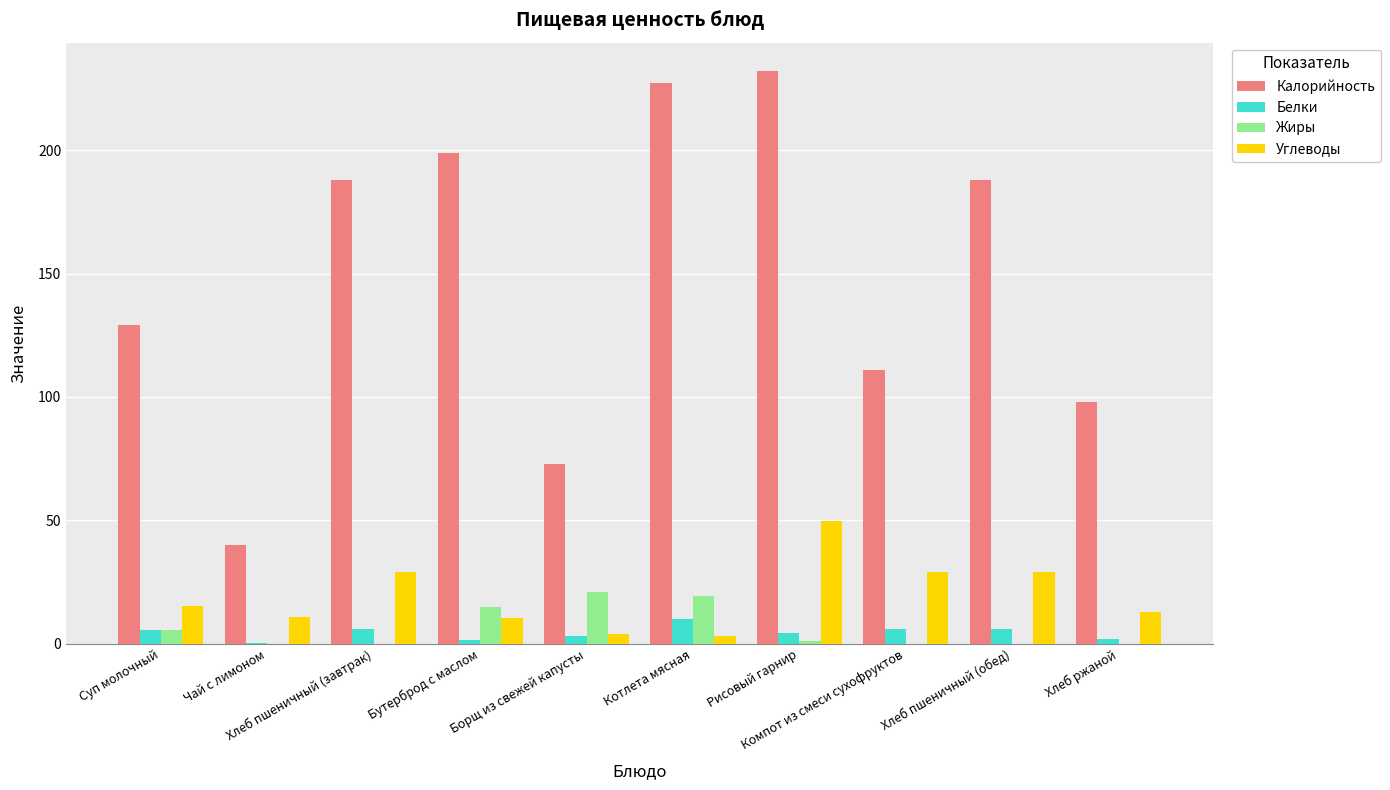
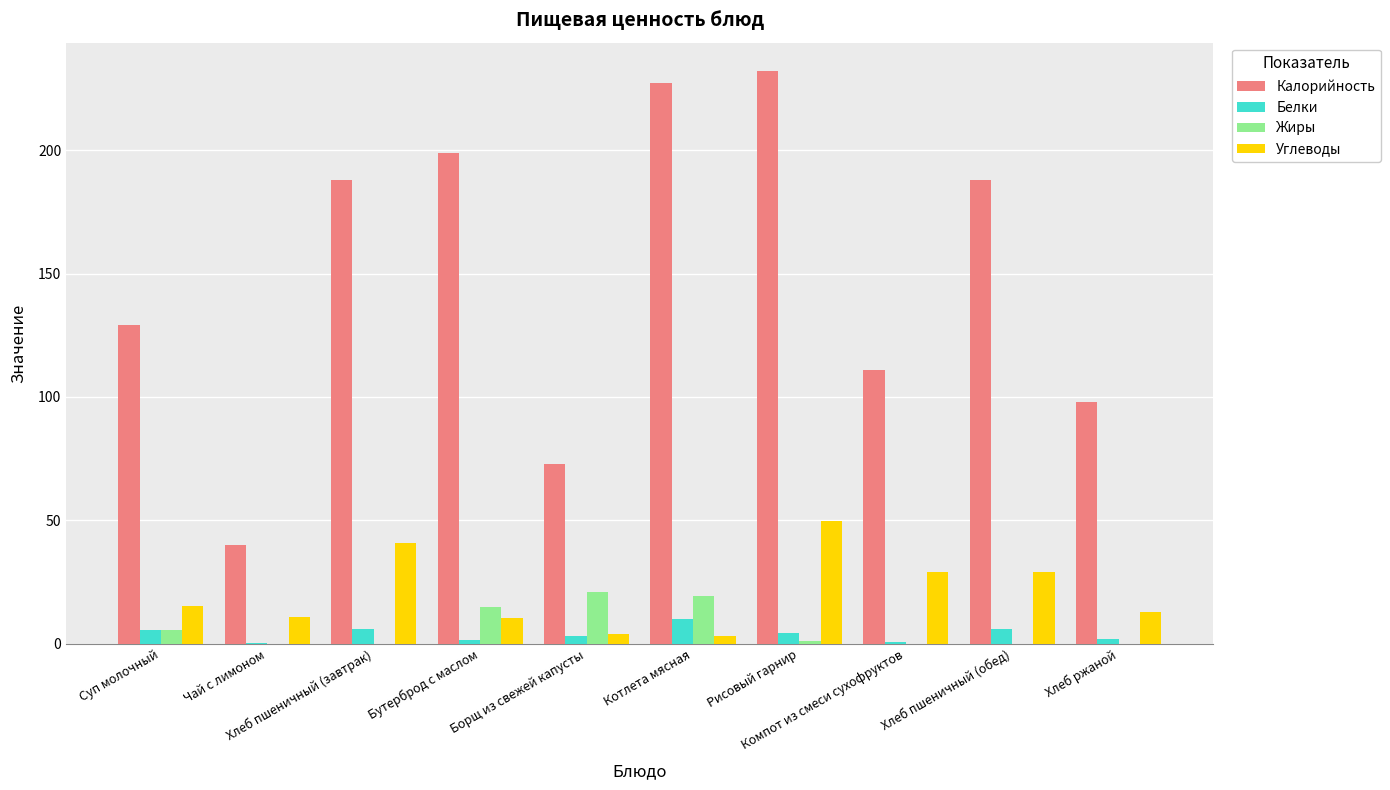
Углеводы, Хлеб пшеничный (завтрак): 29 -> 41
Белки, Компот из смеси сухофруктов: 6 -> 1
